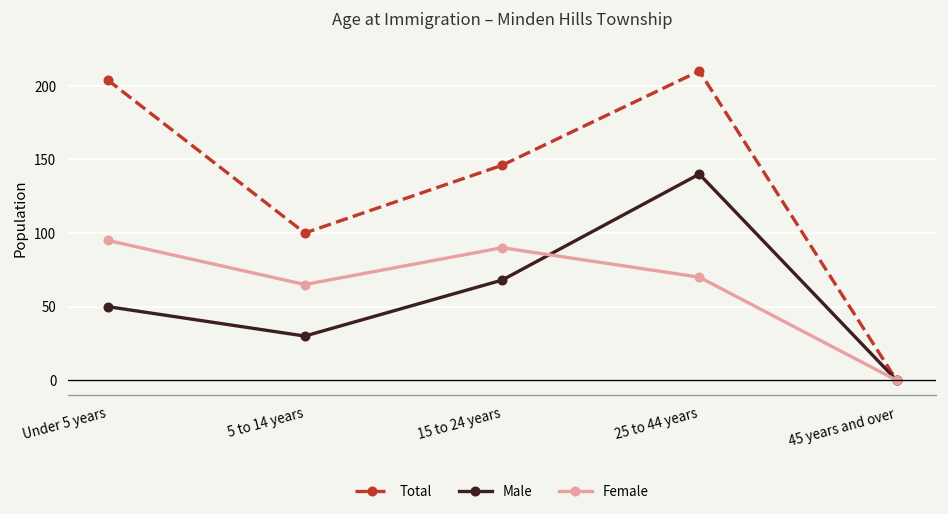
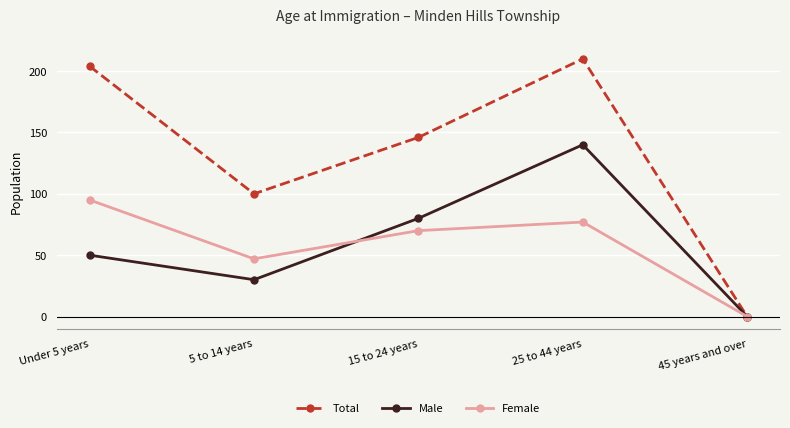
Female, 5 to 14 years: 65 -> 47
Male, 15 to 24 years: 68 -> 80
Female, 15 to 24 years: 90 -> 70
Female, 25 to 44 years: 70 -> 77
